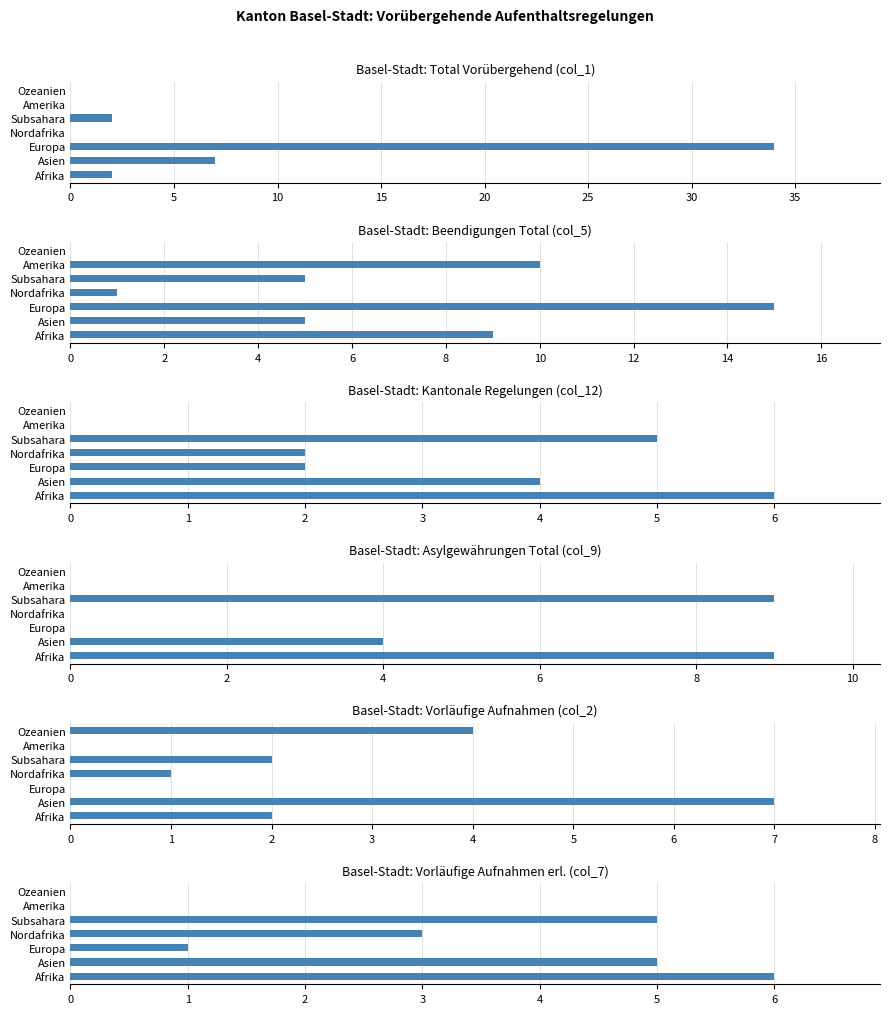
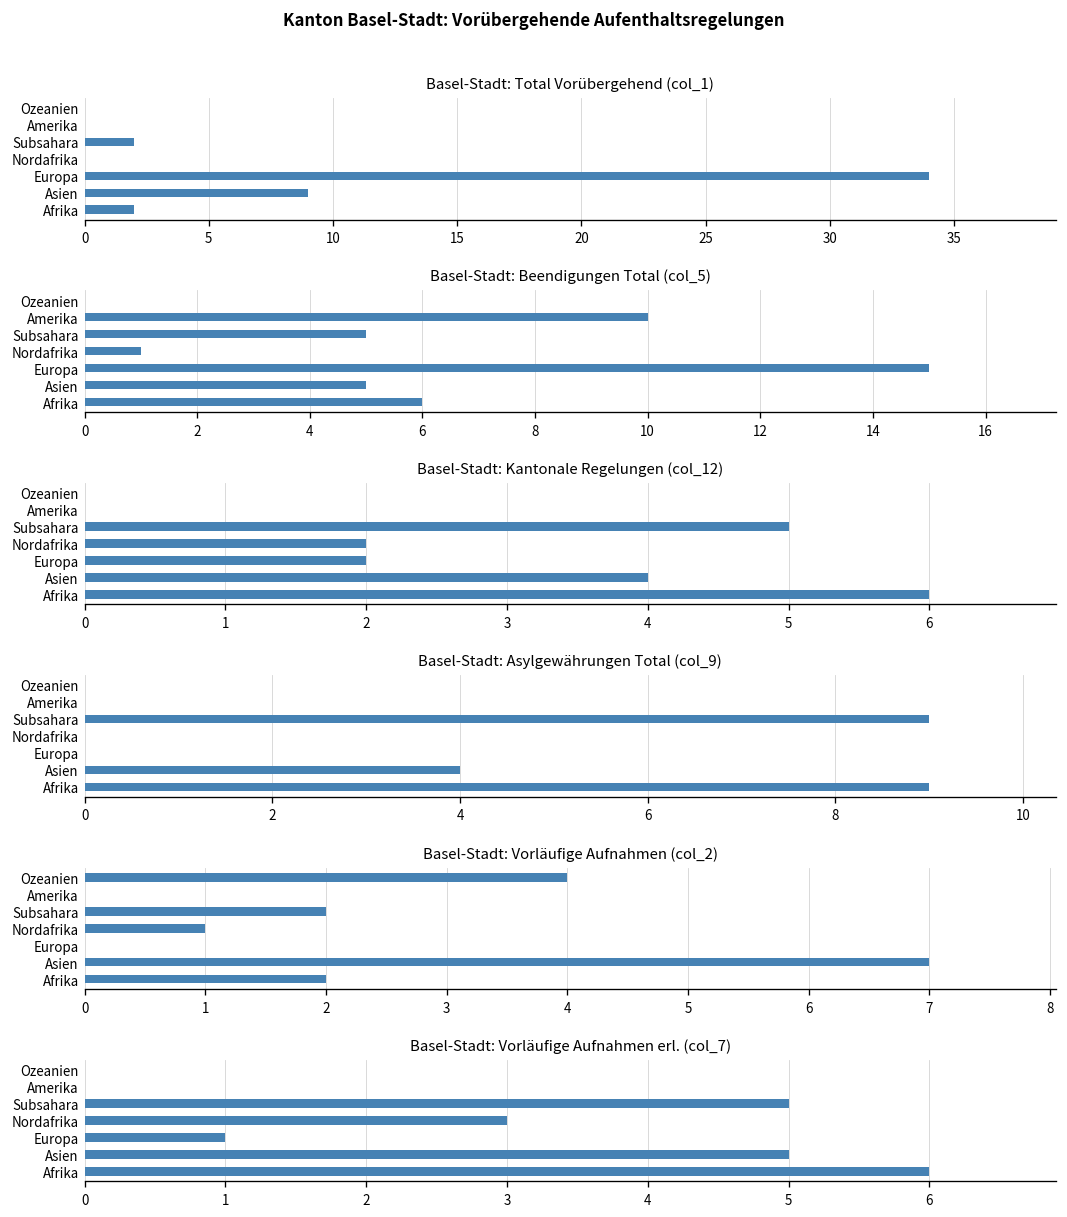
Basel-Stadt: Total Vorübergehend (col_1), Asien: 7 -> 9
Basel-Stadt: Beendigungen Total (col_5), Afrika: 9 -> 6
